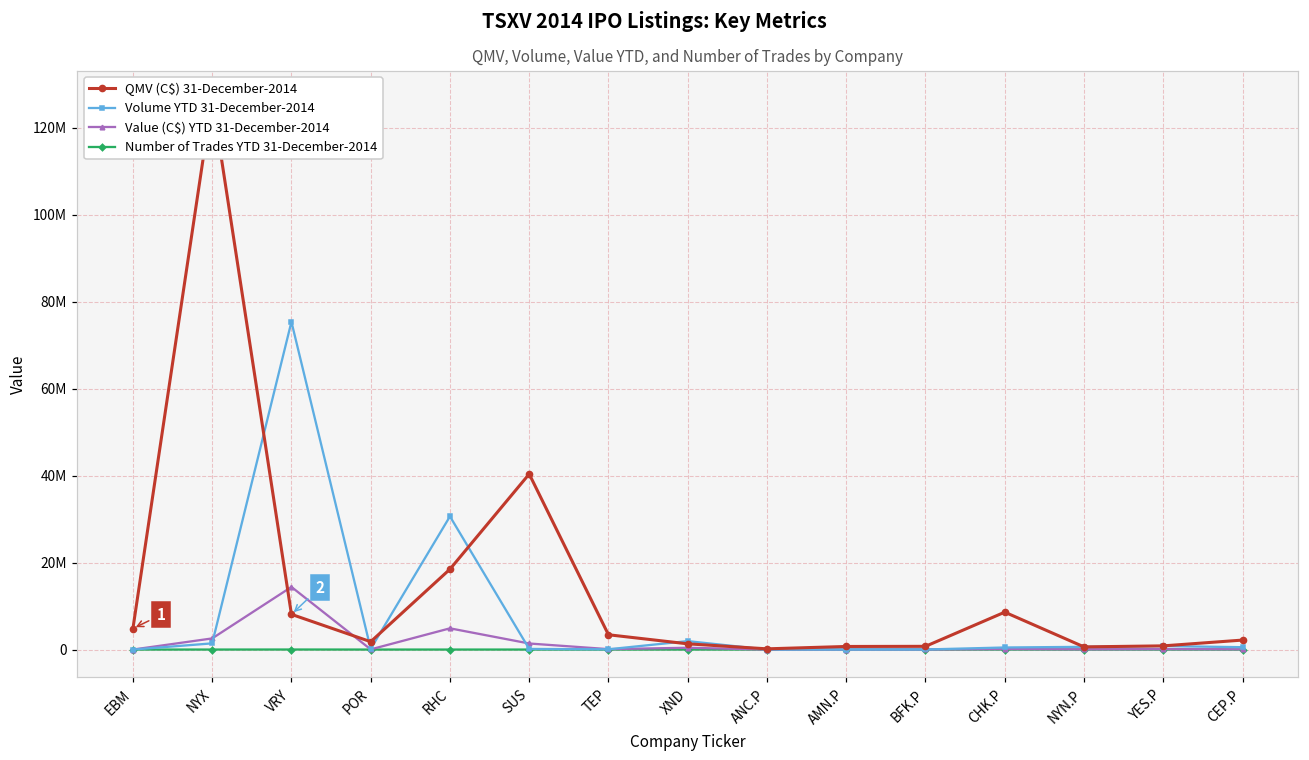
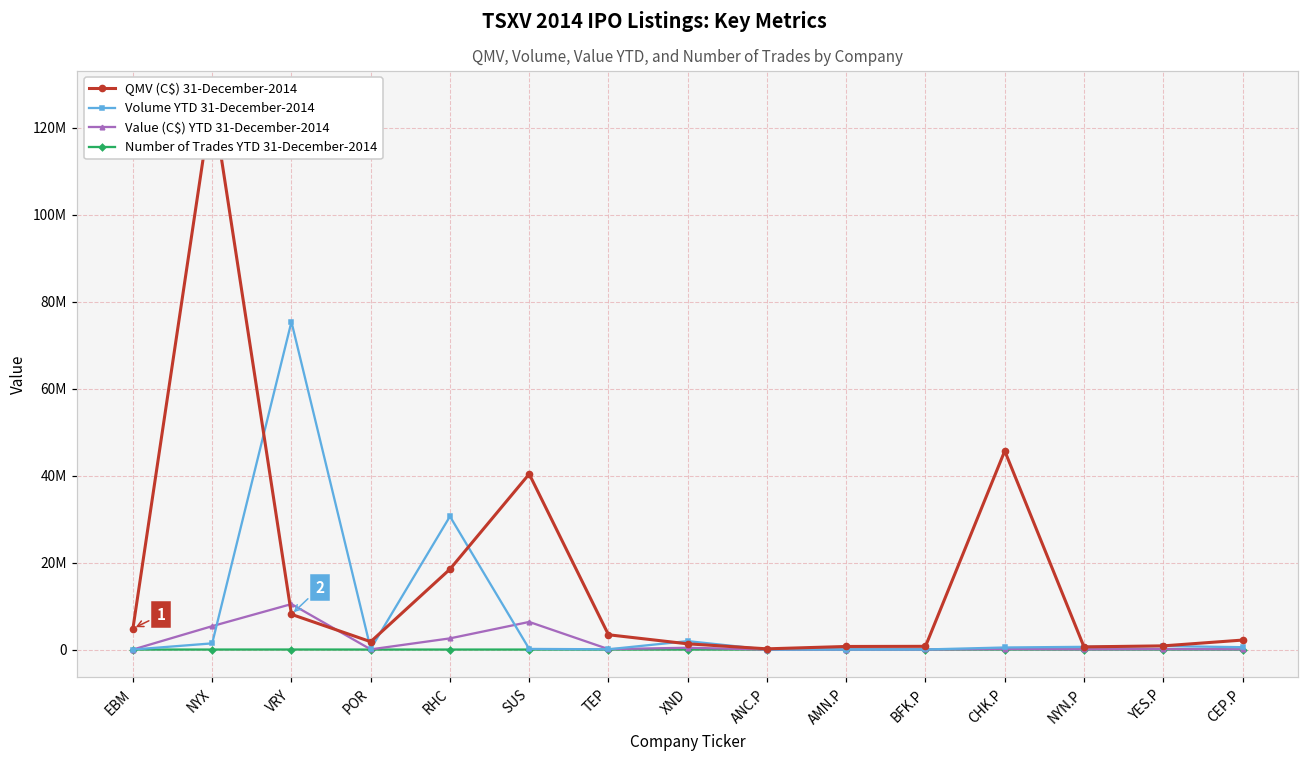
Value (C$) YTD 31-December-2014, NYX: 3000000 -> 5000000
Value (C$) YTD 31-December-2014, VRY: 14000000 -> 10000000
Value (C$) YTD 31-December-2014, RHC: 5000000 -> 3000000
Value (C$) YTD 31-December-2014, SUS: 1000000 -> 6000000
QMV (C$) 31-December-2014, CHK.P: 9000000 -> 46000000
